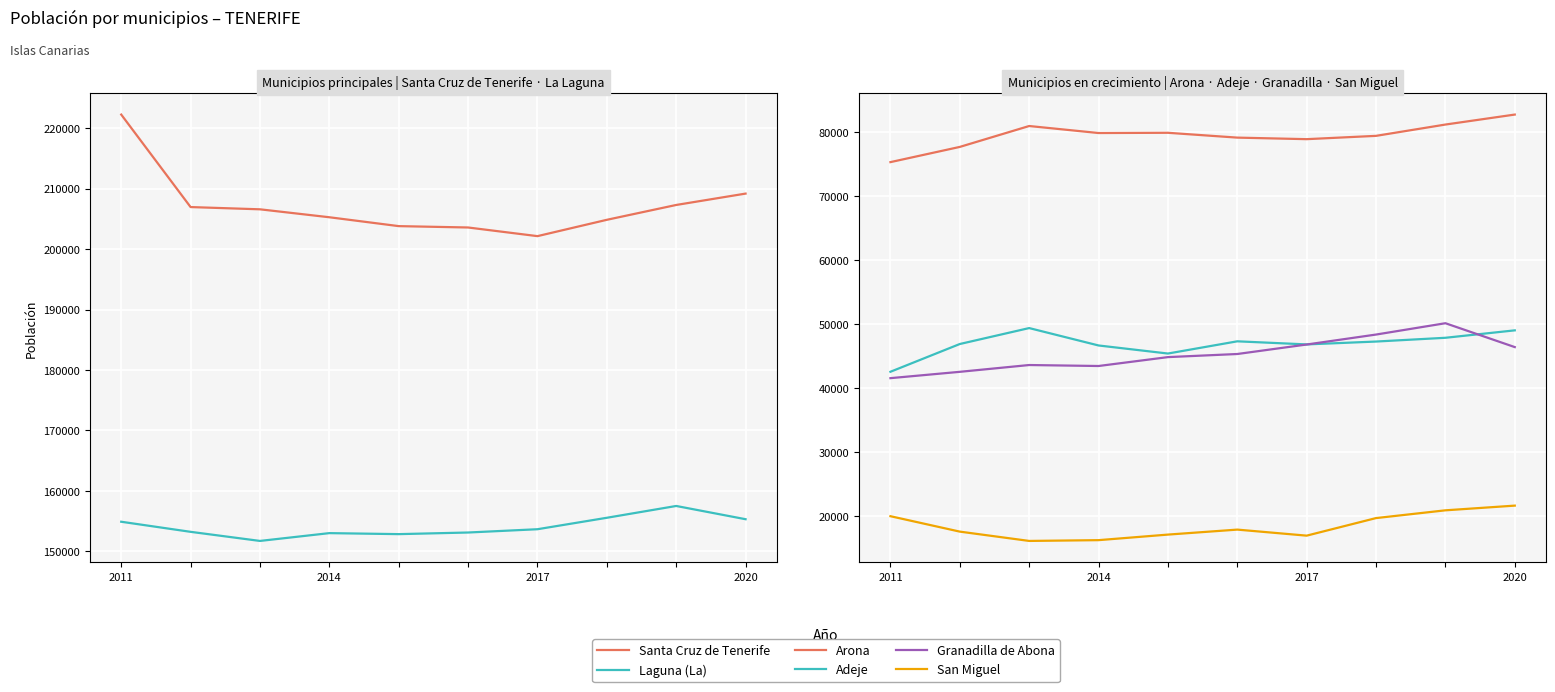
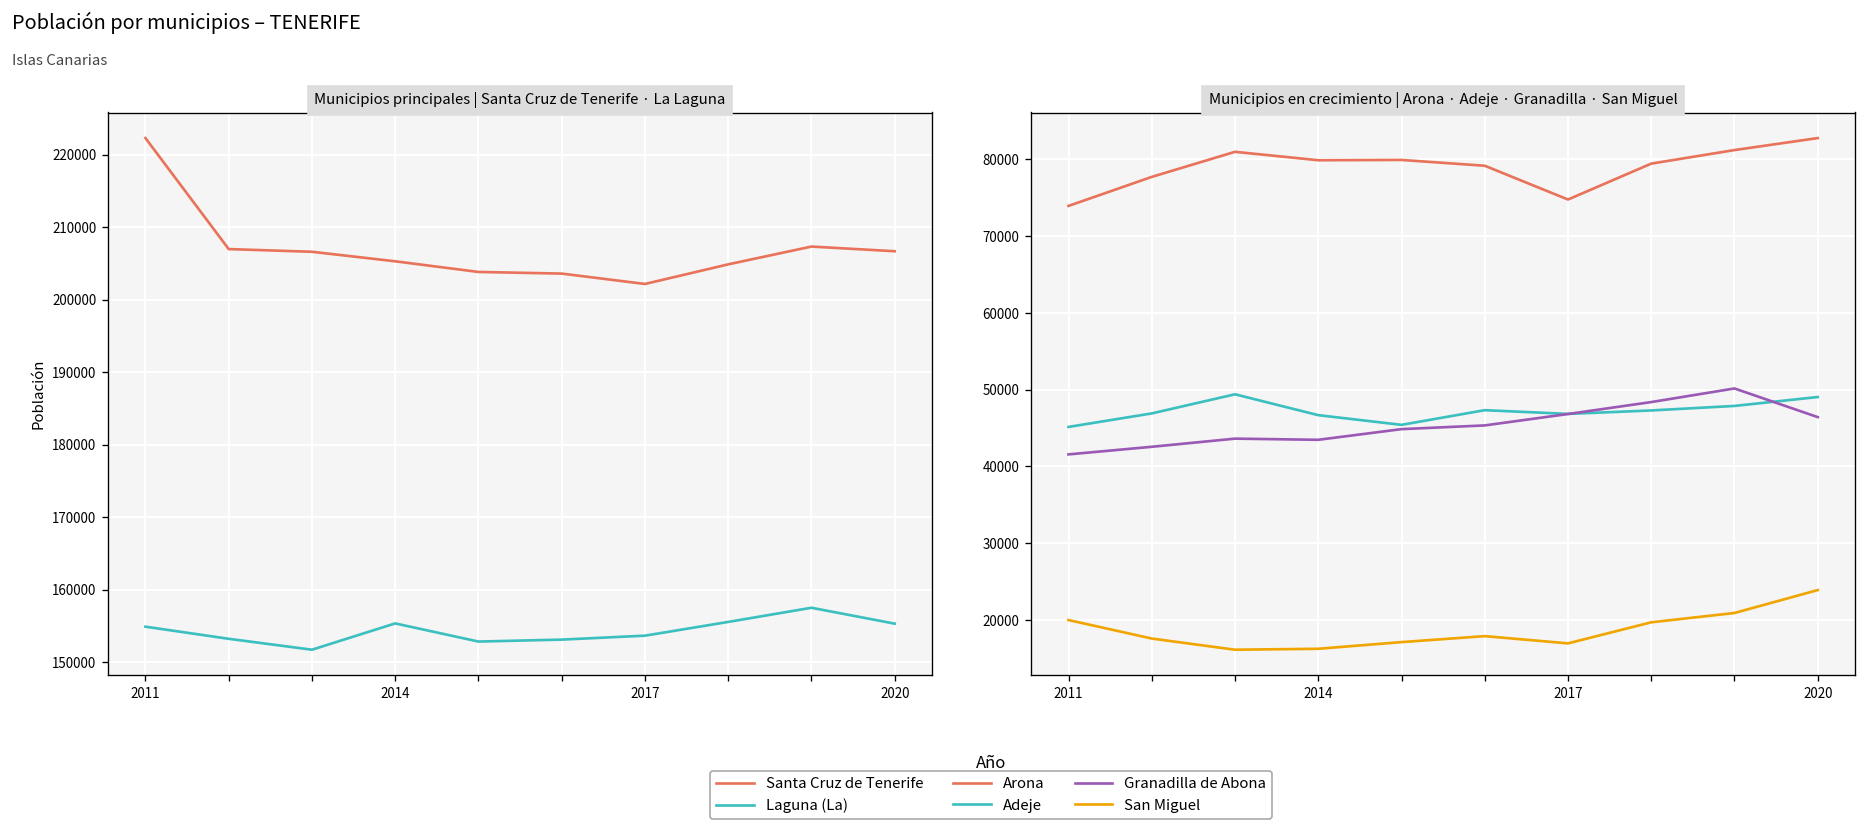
Municipios principales | Santa Cruz de Tenerife · La Laguna, Laguna (La), 2014: 153000 -> 155000
Municipios principales | Santa Cruz de Tenerife · La Laguna, Santa Cruz de Tenerife, 2020: 209000 -> 207000
Municipios en crecimiento | Arona · Adeje · Granadilla · San Miguel, Arona, 2011: 75000 -> 74000
Municipios en crecimiento | Arona · Adeje · Granadilla · San Miguel, Adeje, 2011: 43000 -> 45000
Municipios en crecimiento | Arona · Adeje · Granadilla · San Miguel, Arona, 2017: 79000 -> 75000
Municipios en crecimiento | Arona · Adeje · Granadilla · San Miguel, San Miguel, 2020: 22000 -> 24000
